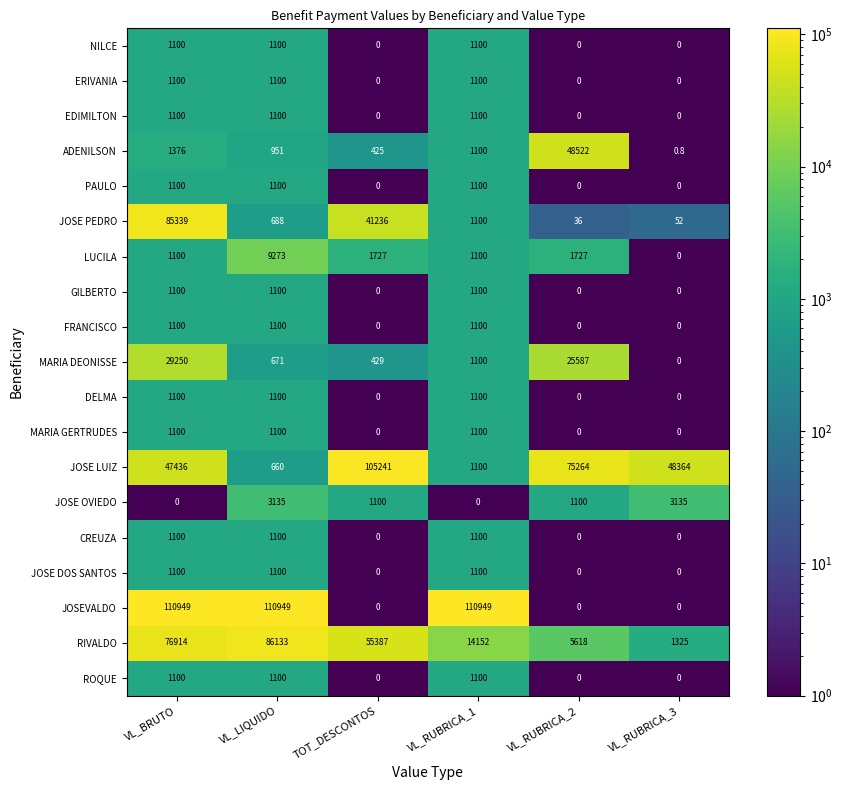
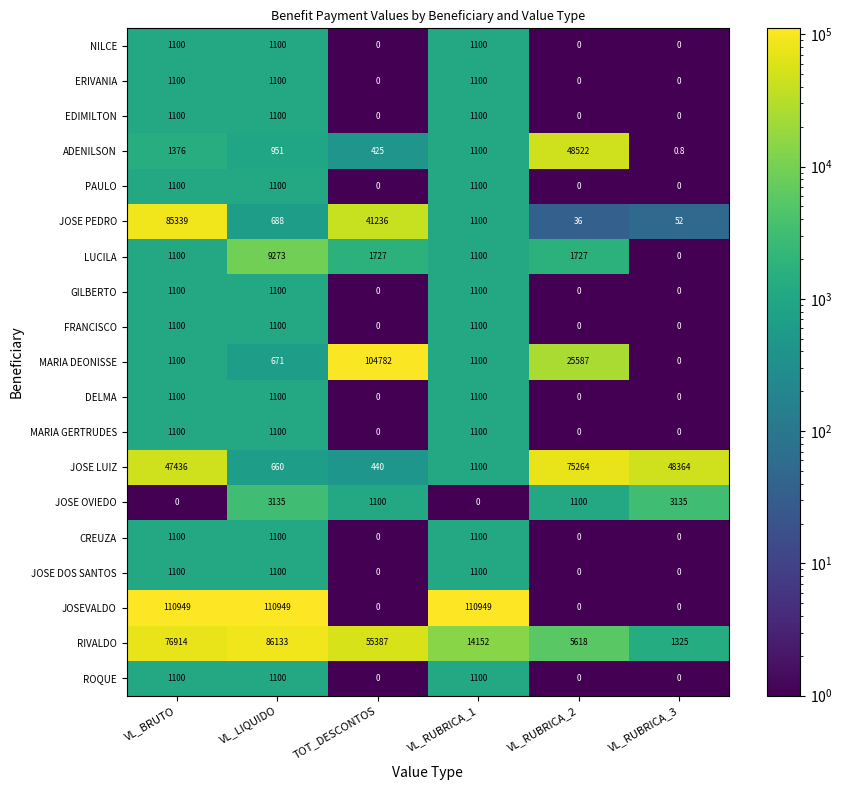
MARIA DEONISSE, VL_BRUTO: 29250 -> 1100
MARIA DEONISSE, TOT_DESCONTOS: 429 -> 104782
JOSE LUIZ, TOT_DESCONTOS: 105241 -> 440
